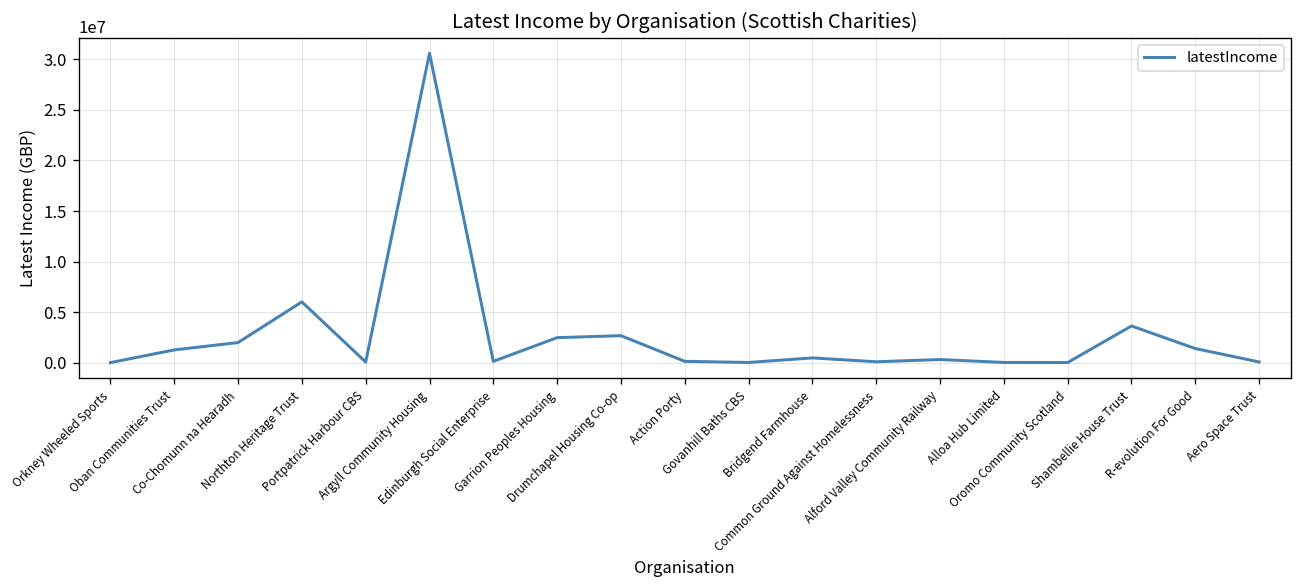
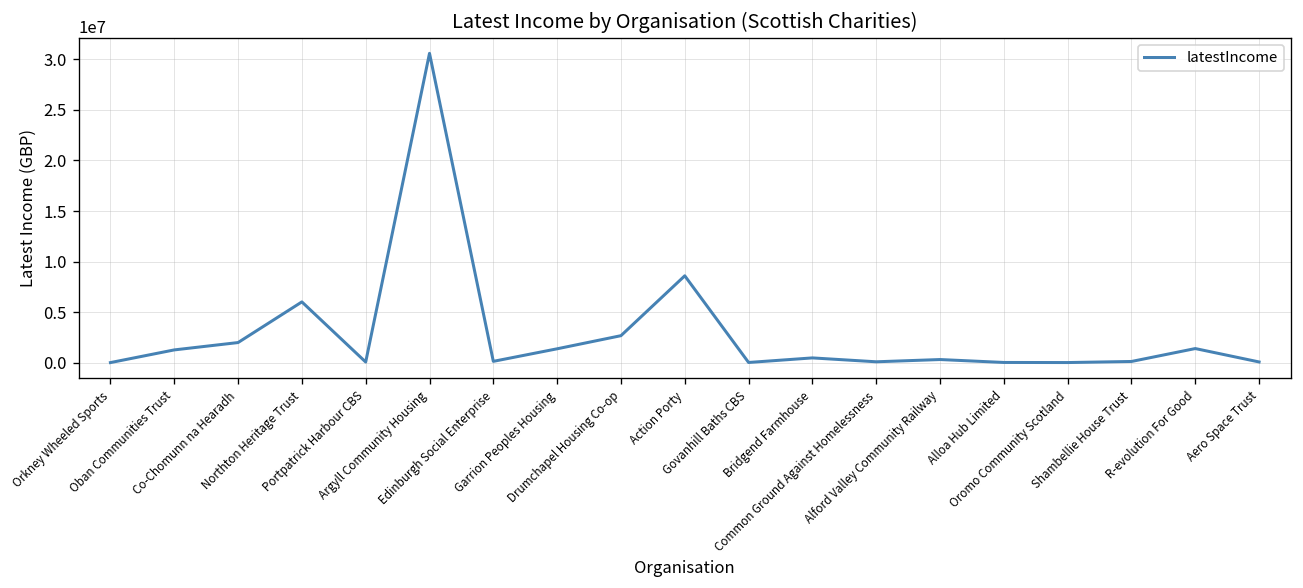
Garrion Peoples Housing: 2000000 -> 1000000
Action Porty: 0 -> 9000000
Shambellie House Trust: 4000000 -> 0
